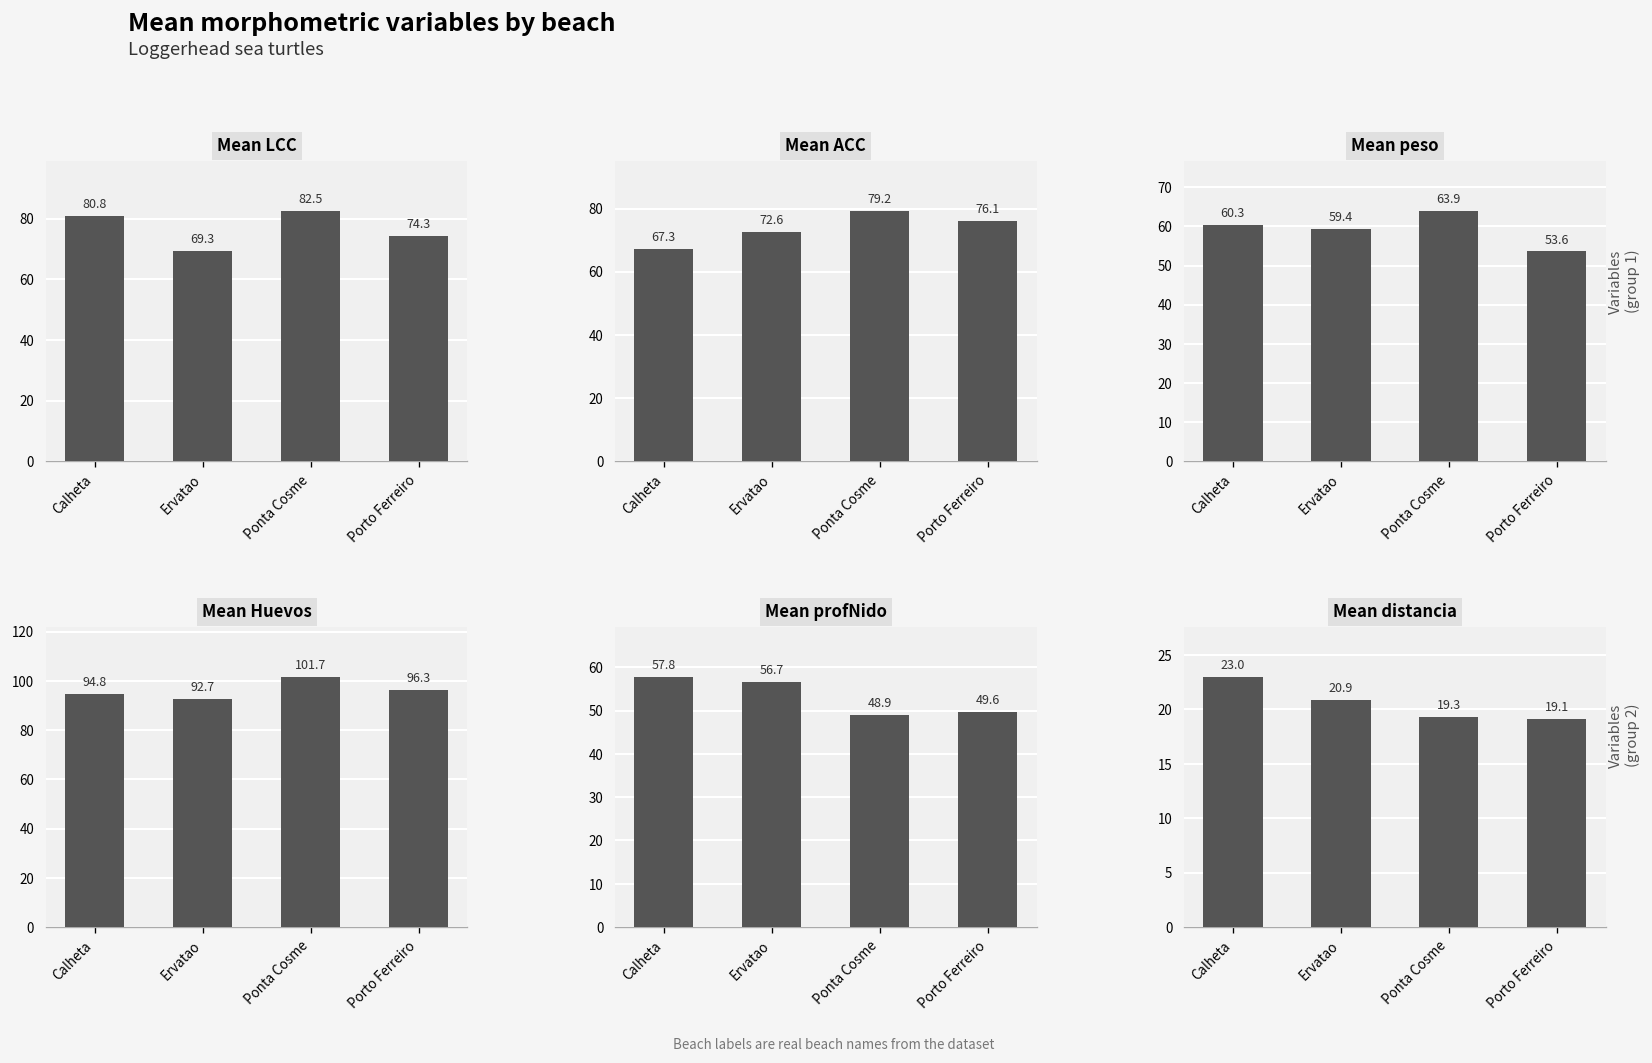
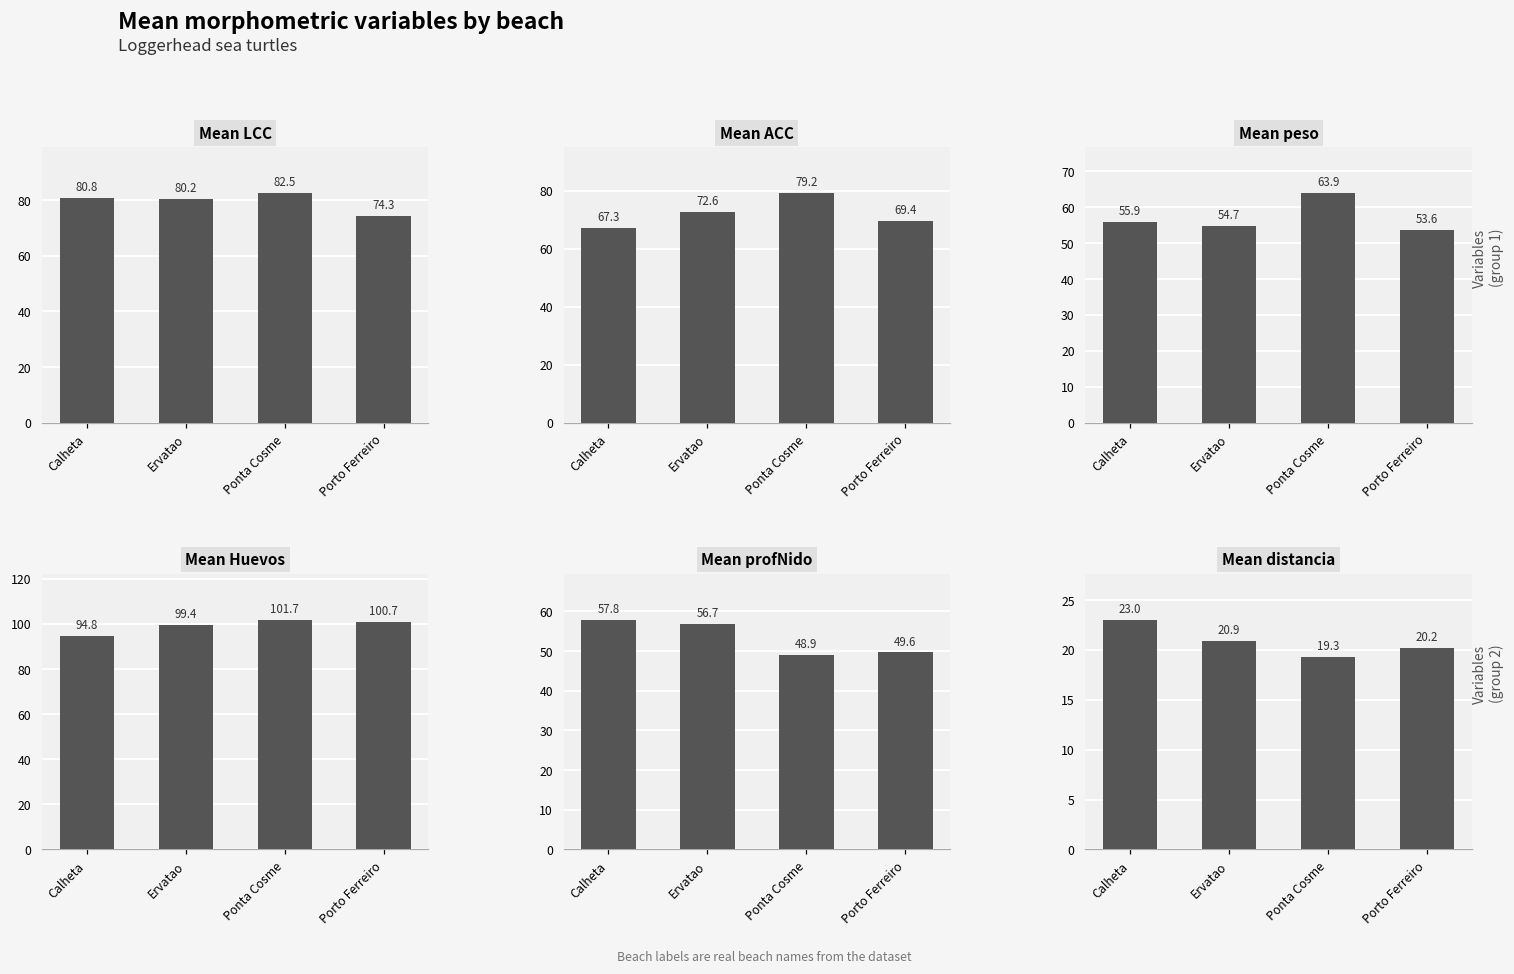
Mean LCC, Ervatao: 69.3 -> 80.2
Mean ACC, Porto Ferreiro: 76.1 -> 69.4
Mean peso, Calheta: 60.3 -> 55.9
Mean peso, Ervatao: 59.4 -> 54.7
Mean Huevos, Ervatao: 92.7 -> 99.4
Mean Huevos, Porto Ferreiro: 96.3 -> 100.7
Mean distancia, Porto Ferreiro: 19.1 -> 20.2
